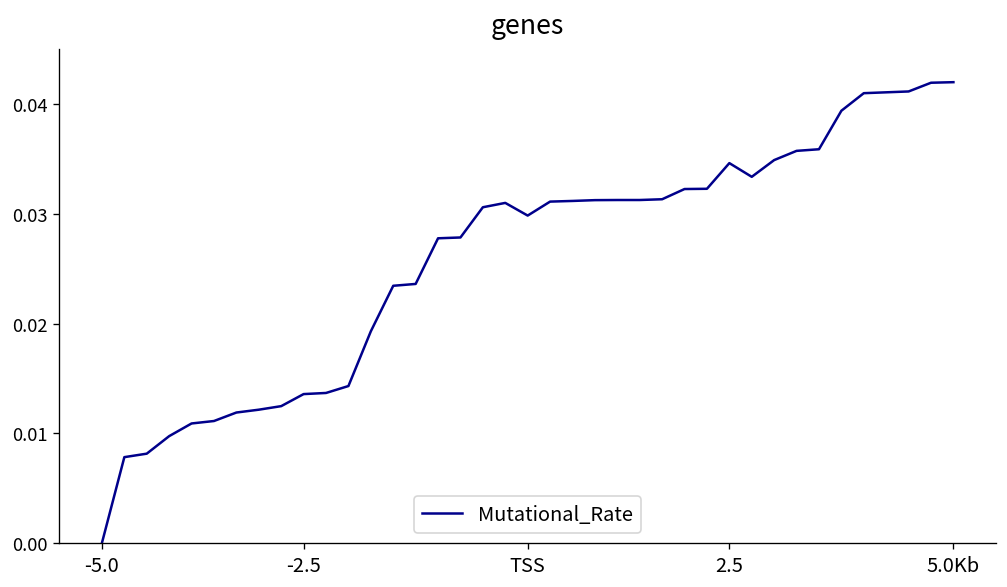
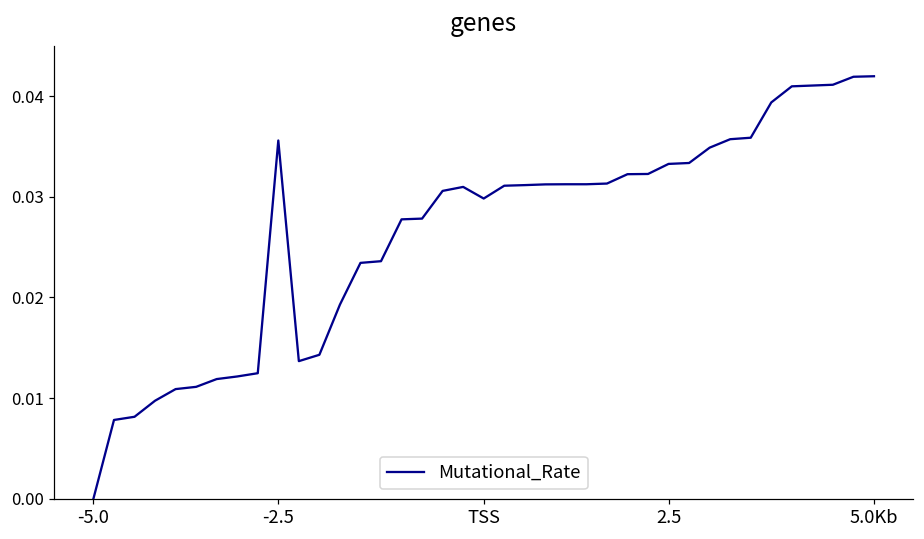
-2.5: 0.014 -> 0.036
2.5: 0.035 -> 0.033
